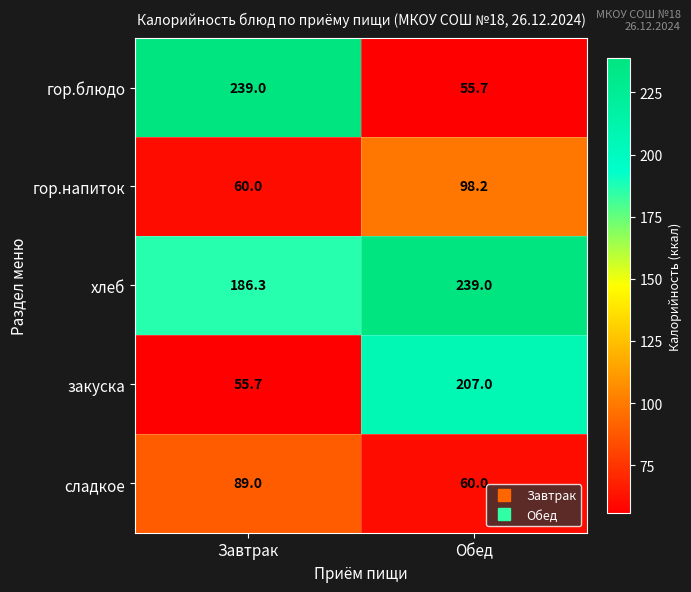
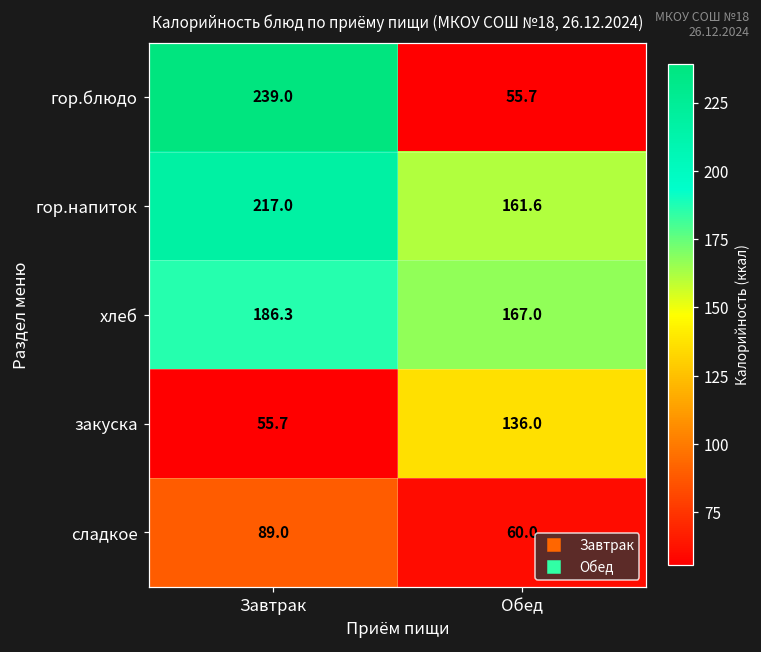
гор.напиток, Завтрак: 60.0 -> 217.0
гор.напиток, Обед: 98.2 -> 161.6
хлеб, Обед: 239.0 -> 167.0
закуска, Обед: 207.0 -> 136.0
